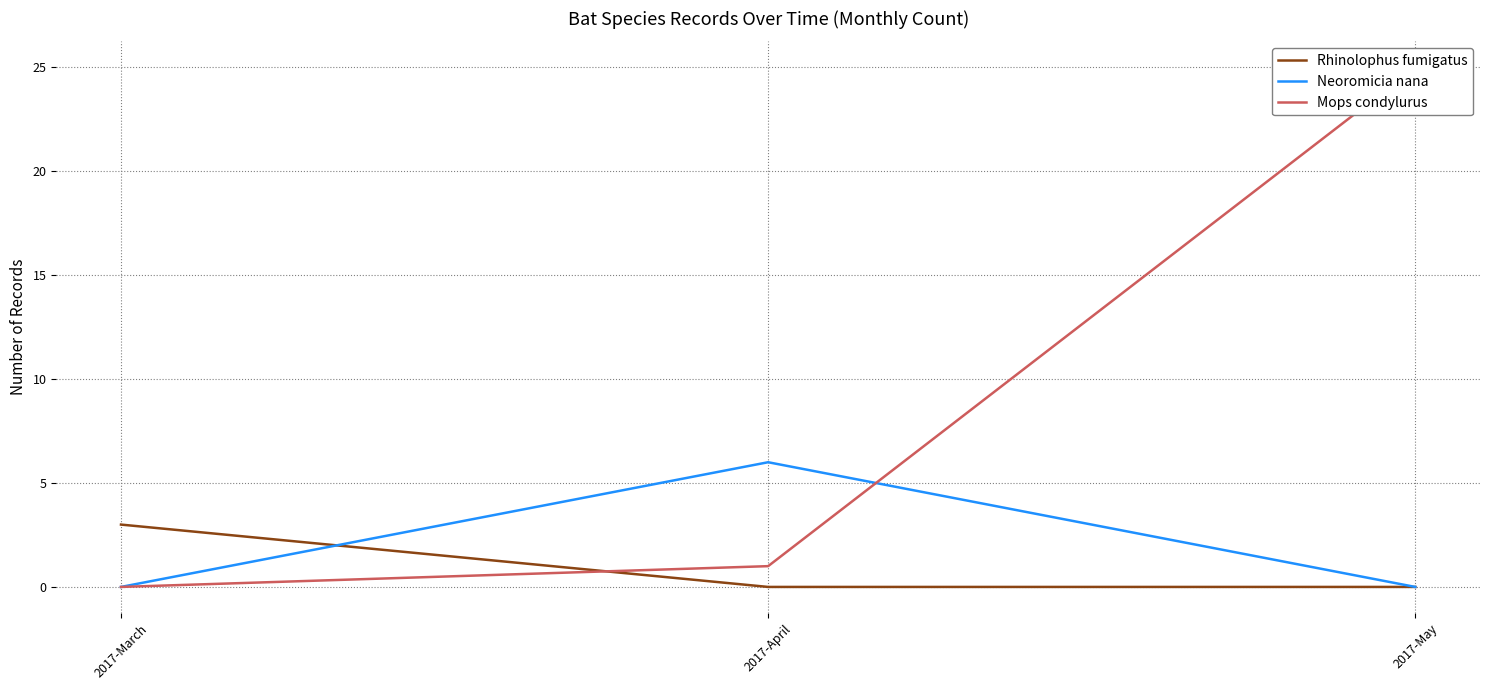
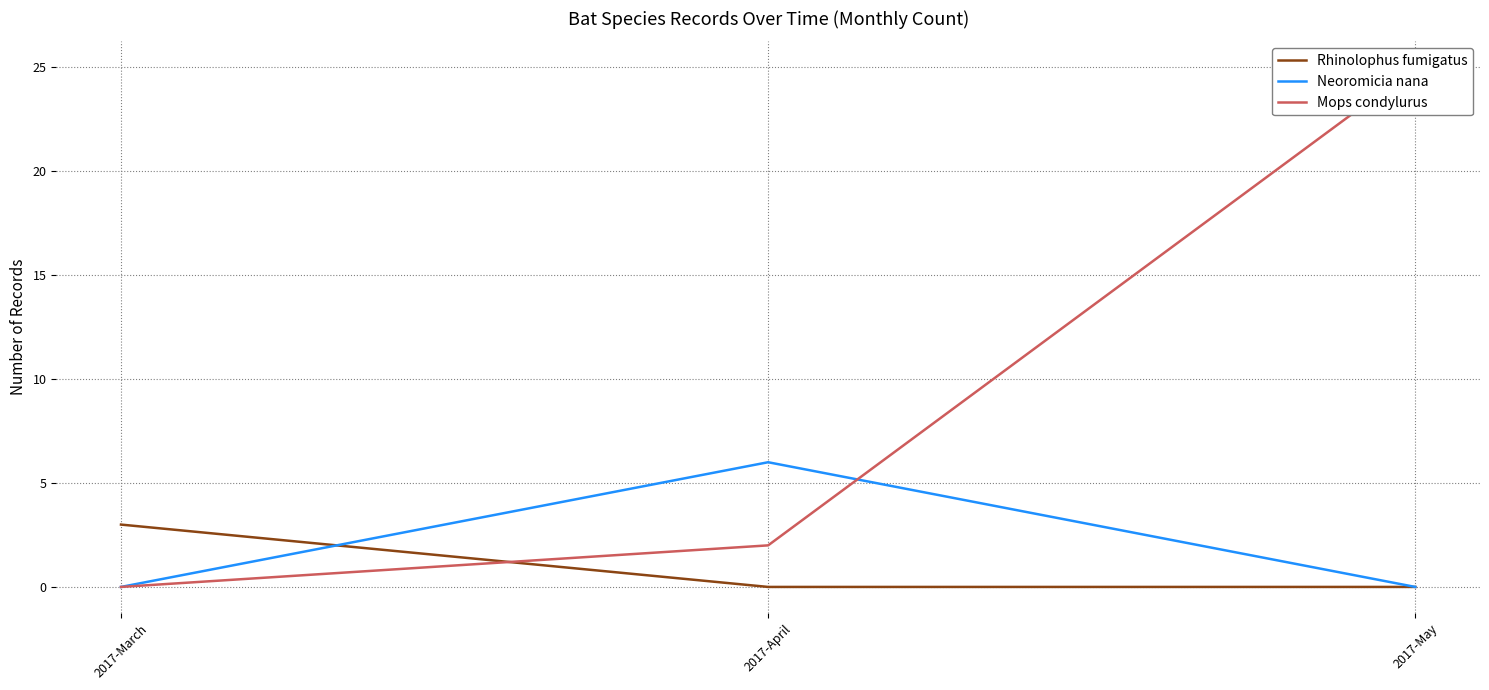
Mops condylurus, 2017-April: 1 -> 2
